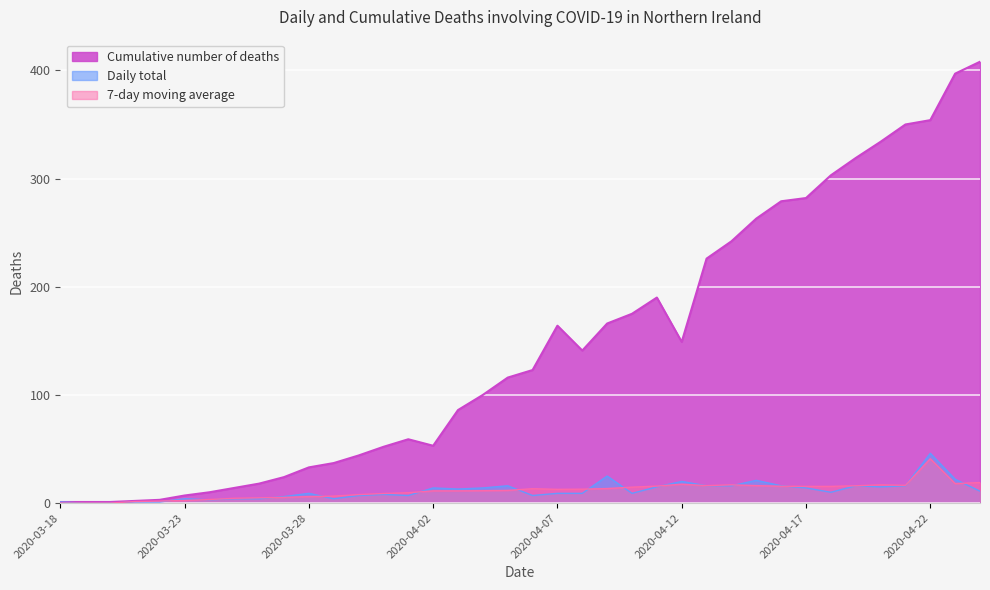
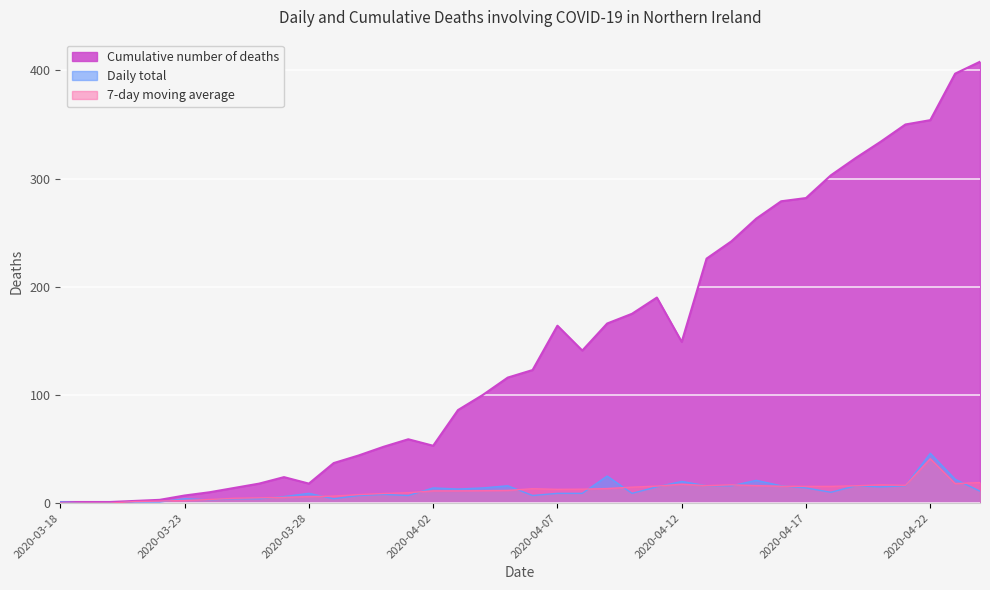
Cumulative number of deaths, 2020-03-28: 33 -> 18
